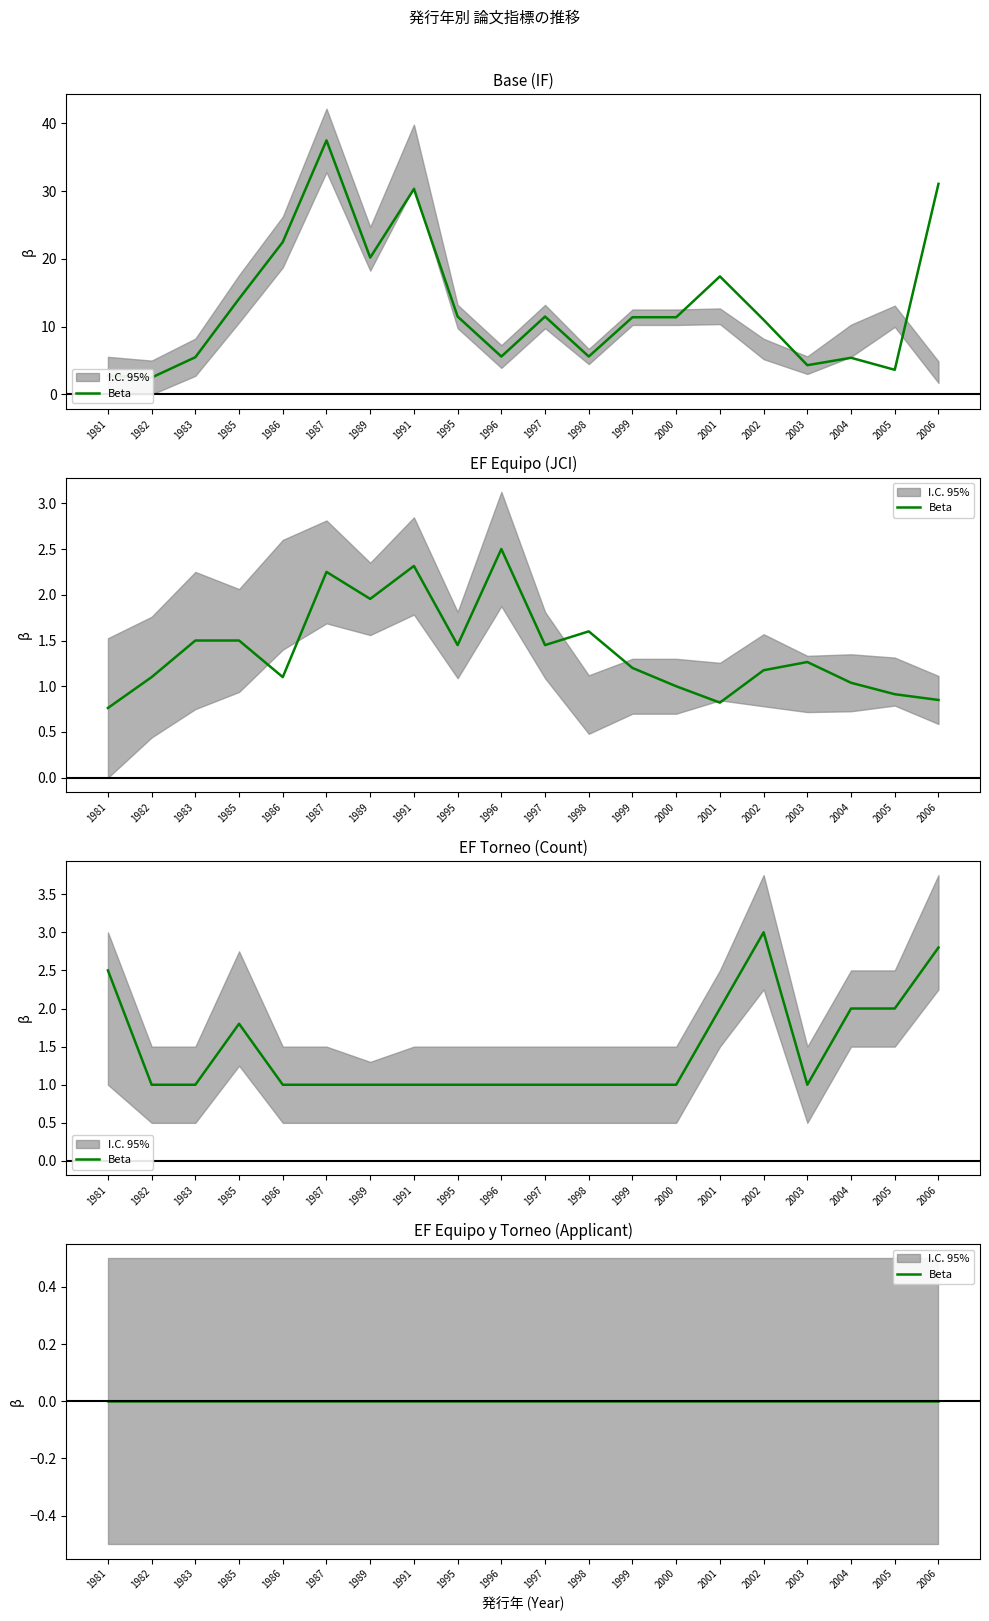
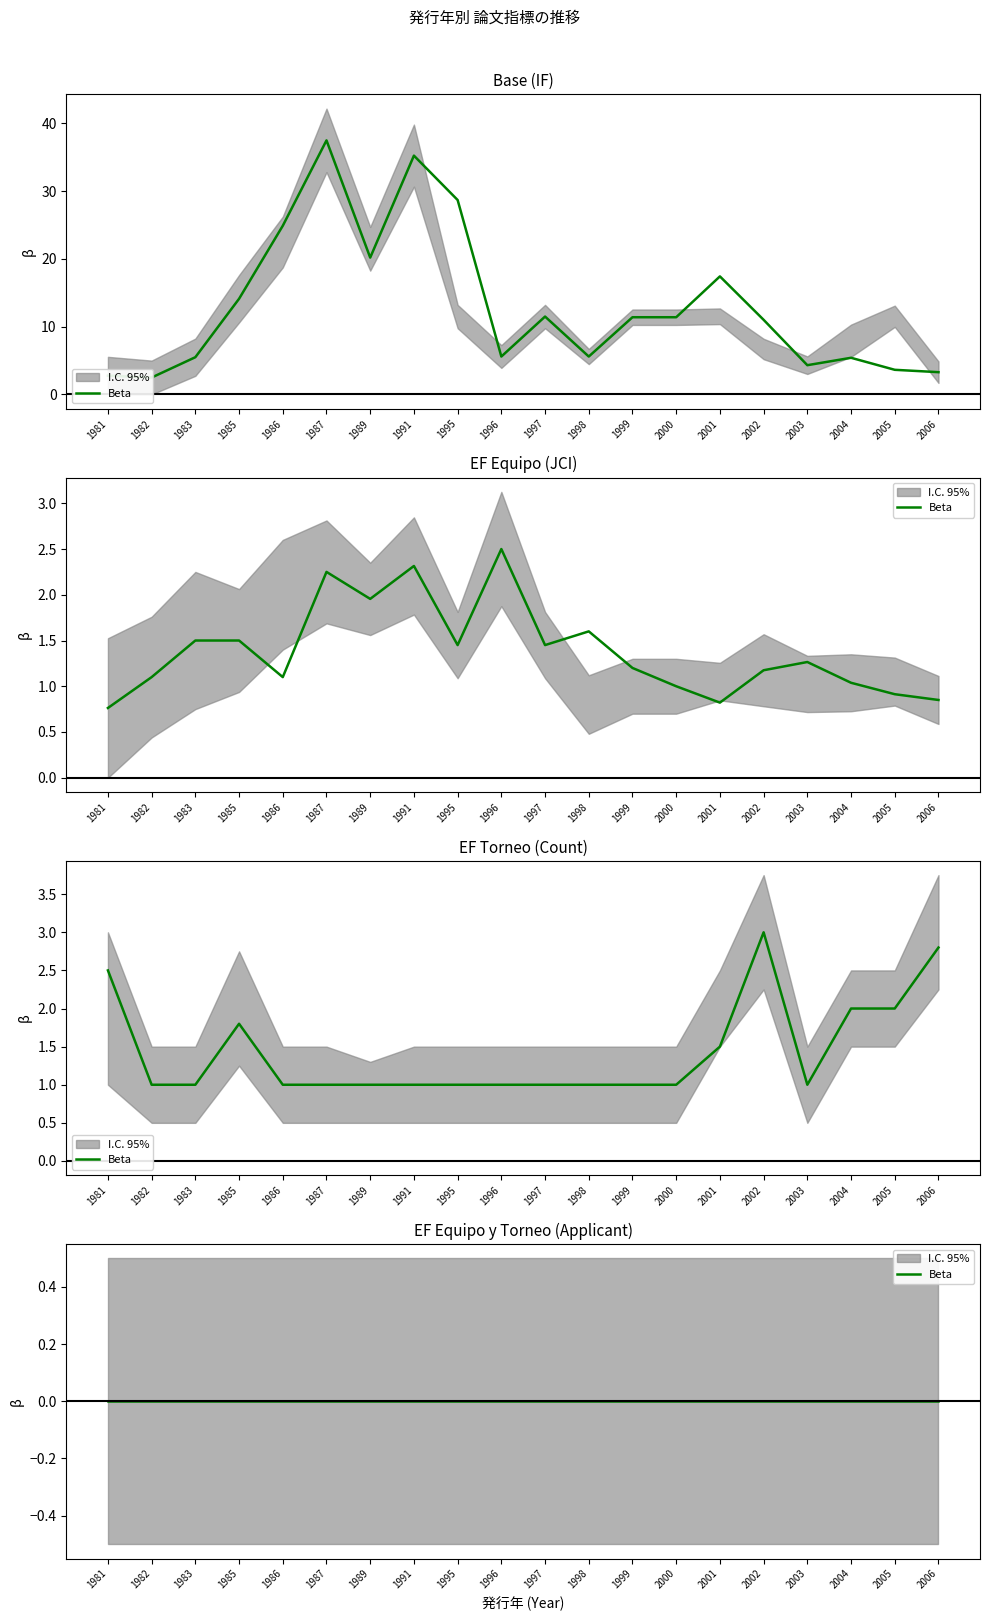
Base (IF), Beta, 1986: 23 -> 25
Base (IF), Beta, 1991: 30 -> 35
Base (IF), Beta, 1995: 12 -> 29
Base (IF), Beta, 2006: 31 -> 3
EF Torneo (Count), Beta, 2001: 2.0 -> 1.5
